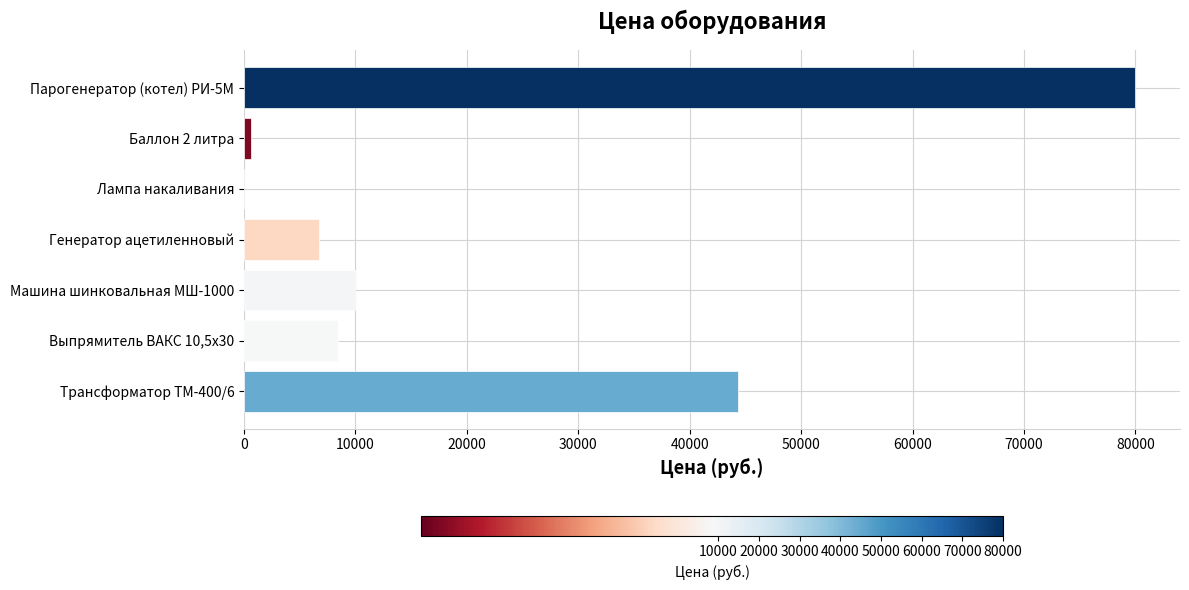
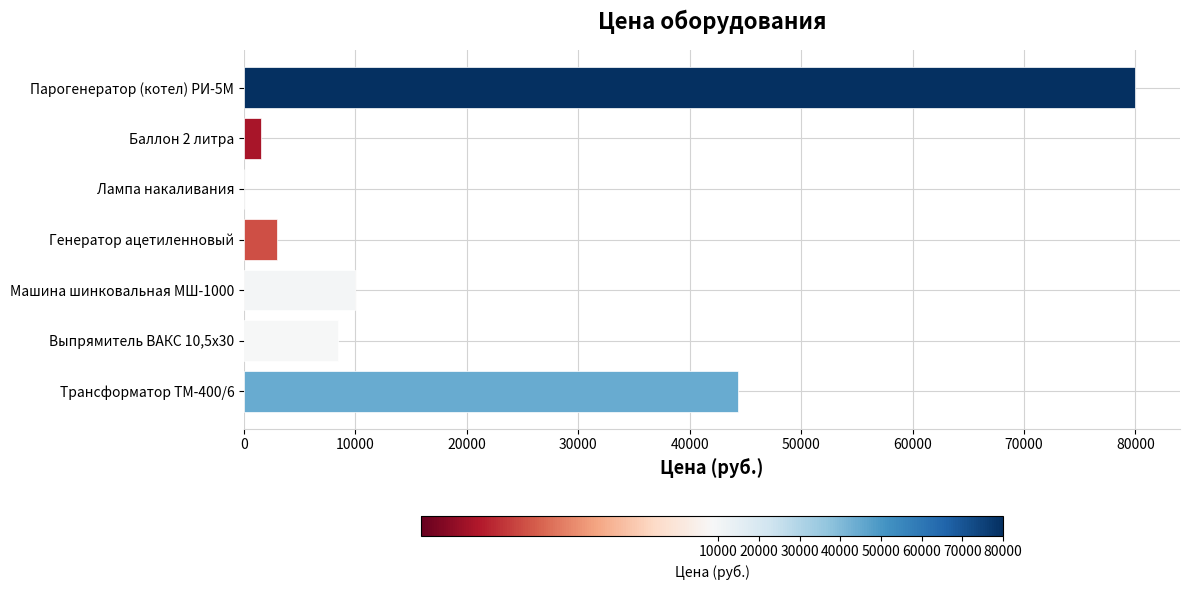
Баллон 2 литра: 600 -> 1500
Генератор ацетиленновый: 6700 -> 3000
